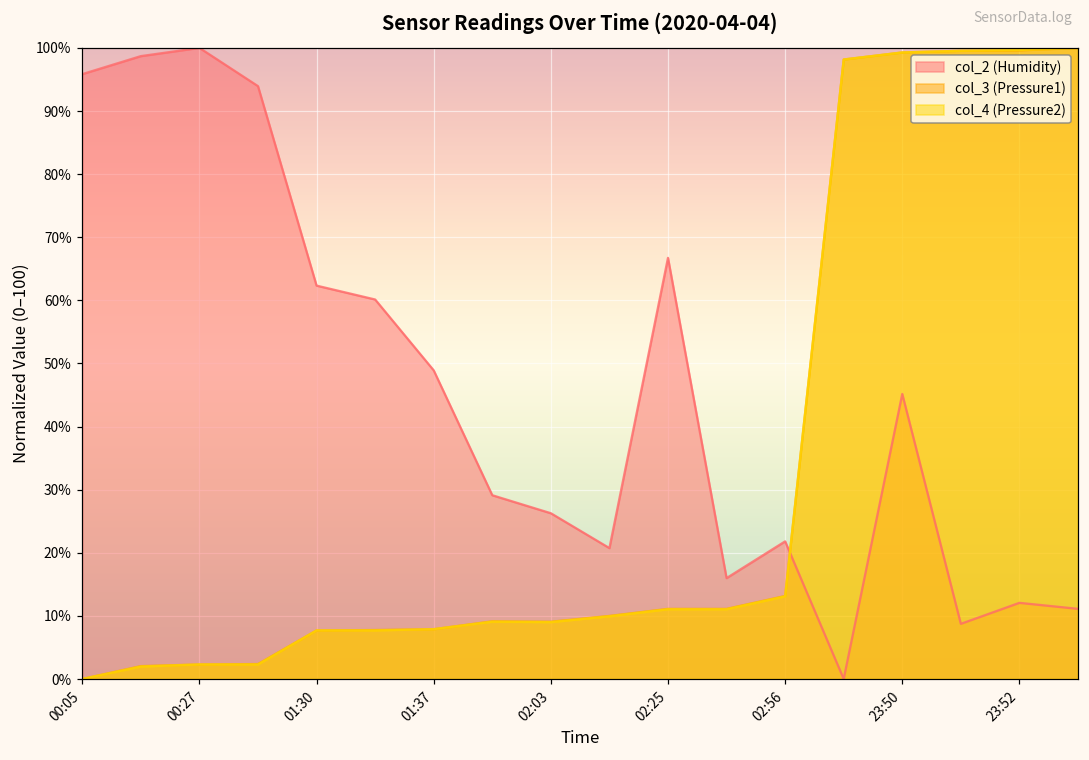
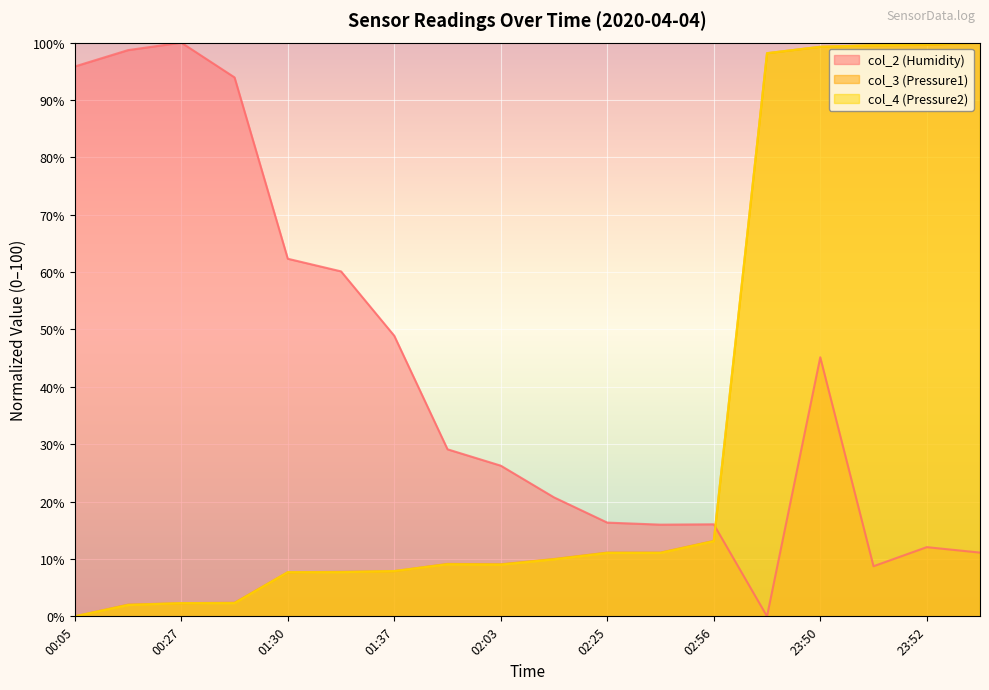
col_2 (Humidity), 02:25: 67% -> 16%
col_2 (Humidity), 02:56: 22% -> 16%
